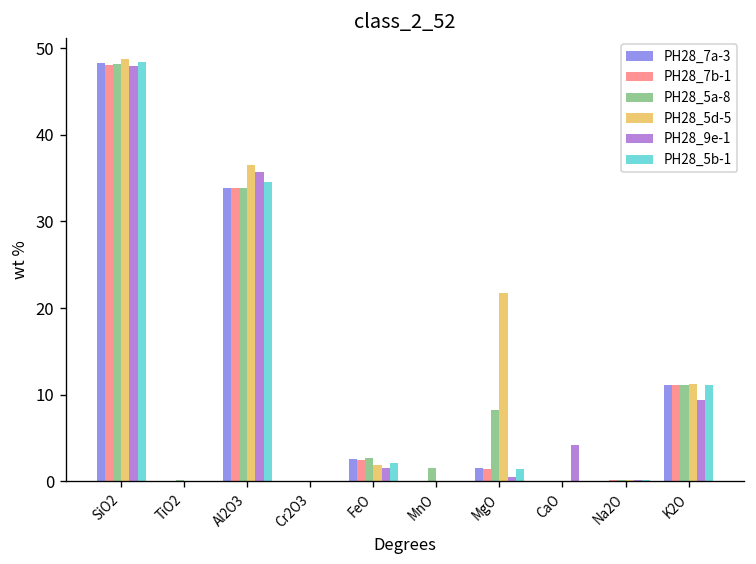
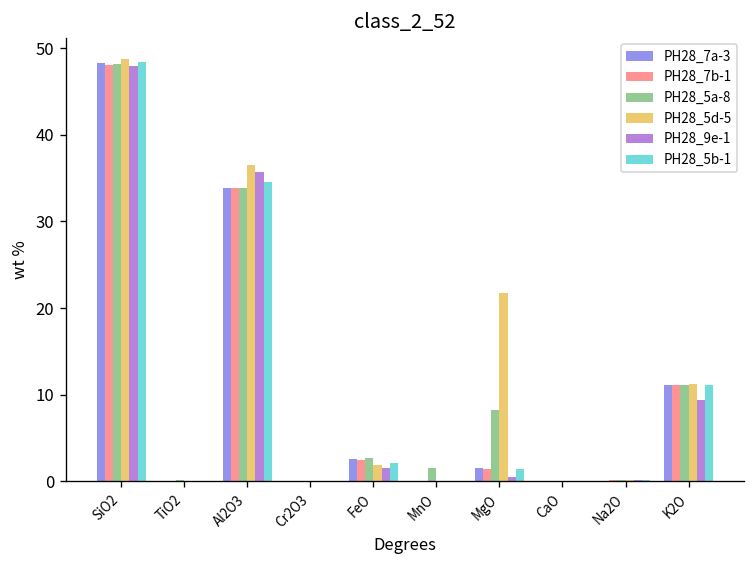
PH28_9e-1, CaO: 4 -> 0
